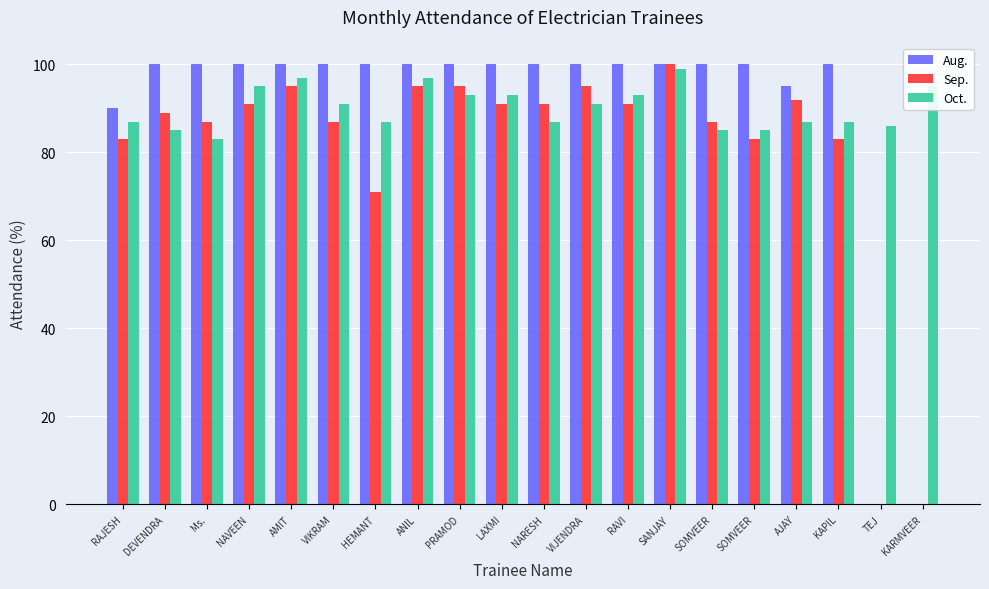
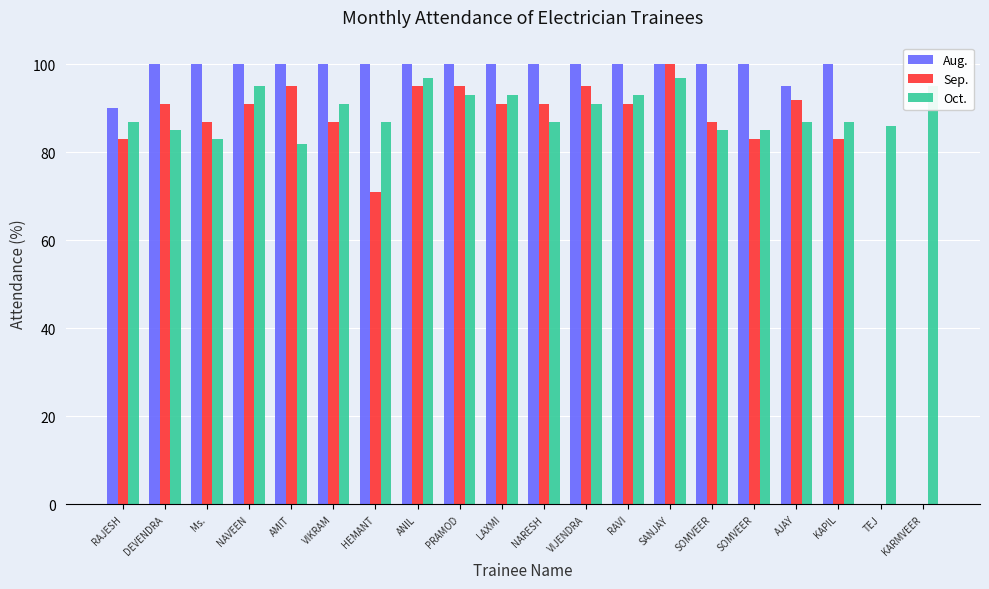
Sep., DEVENDRA: 89 -> 91
Oct., AMIT: 97 -> 82
Oct., SANJAY: 99 -> 97
